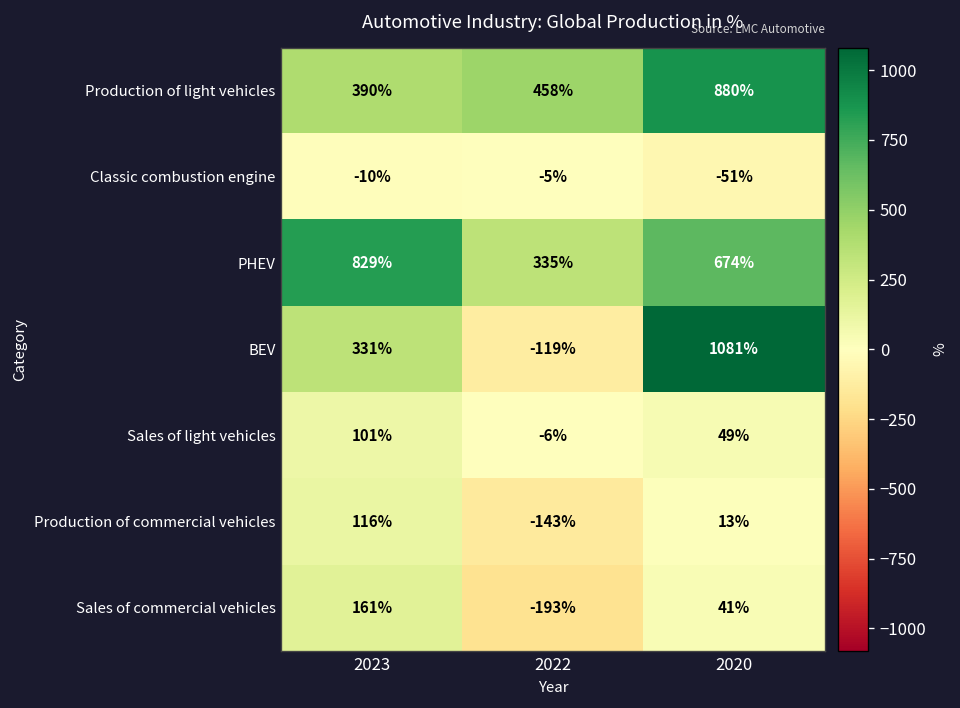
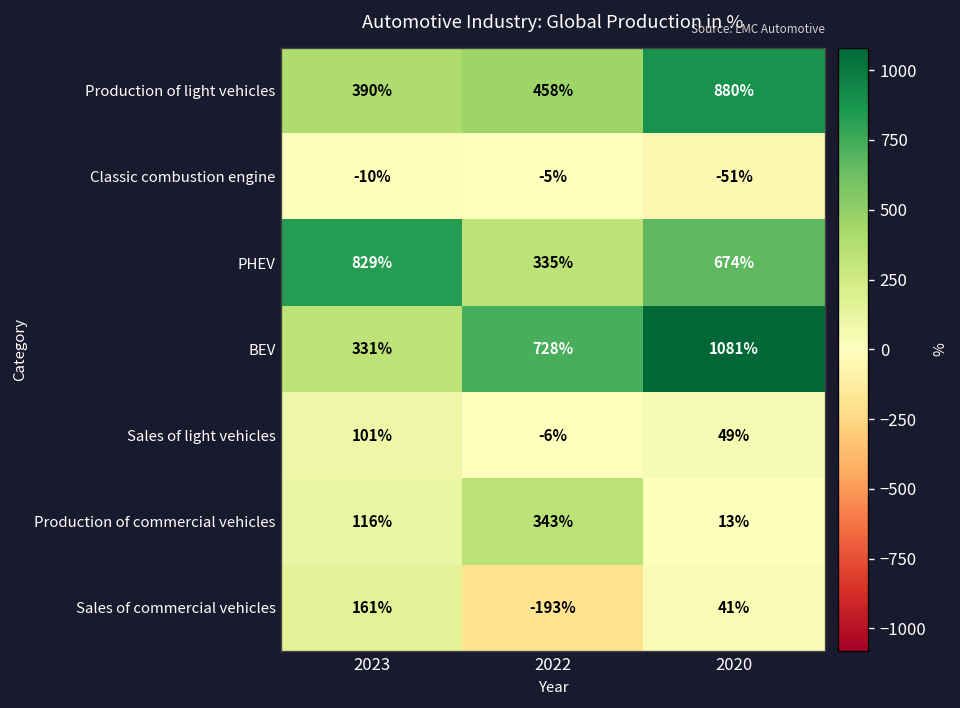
BEV, 2022: -119% -> 728%
Production of commercial vehicles, 2022: -143% -> 343%
